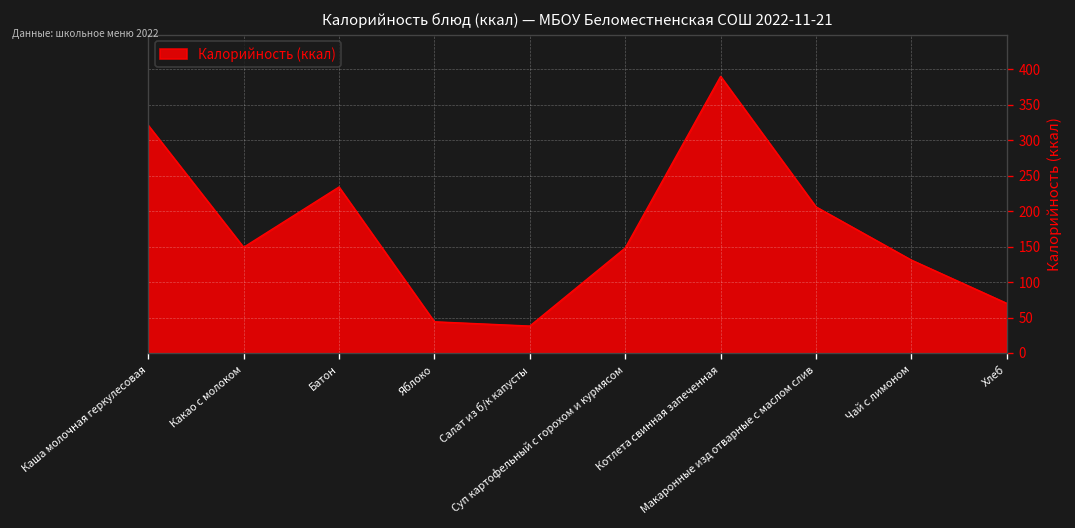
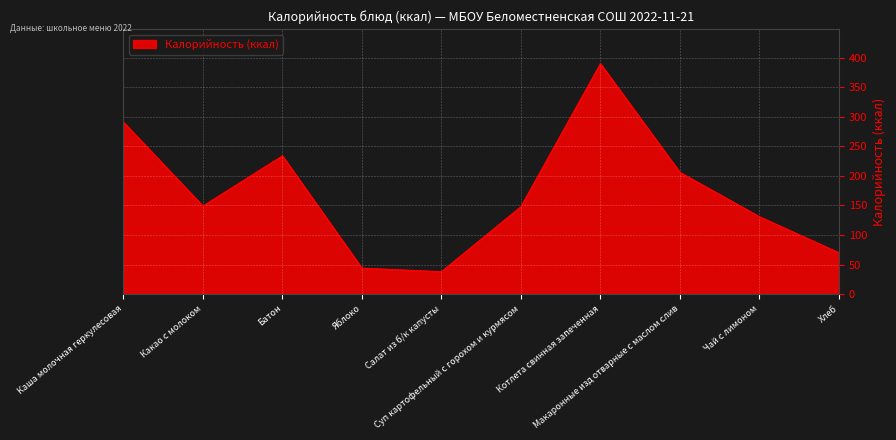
Каша молочная геркулесовая: 320 -> 290
